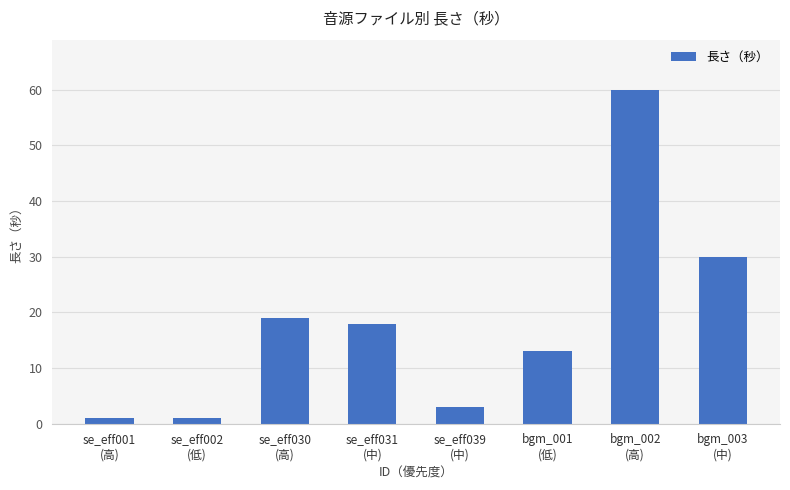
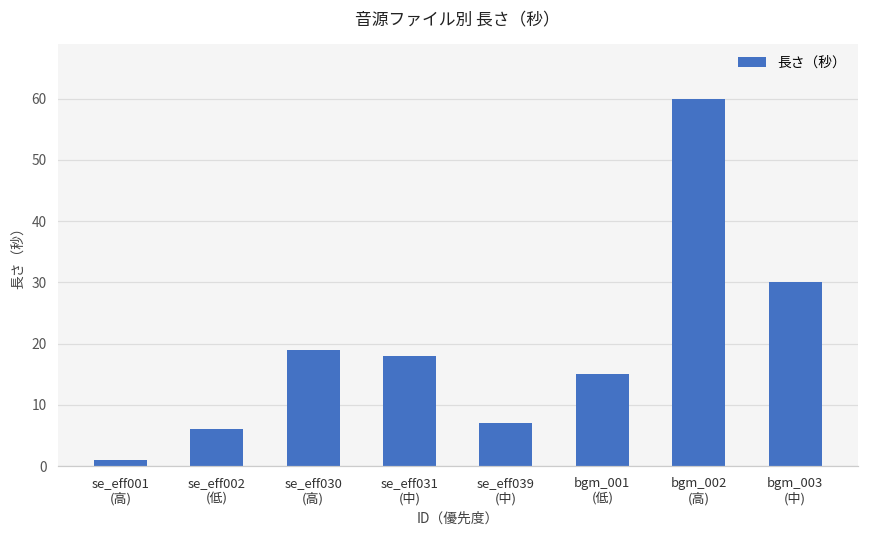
se_eff002 (低): 1 -> 6
se_eff039 (中): 3 -> 7
bgm_001 (低): 13 -> 15
